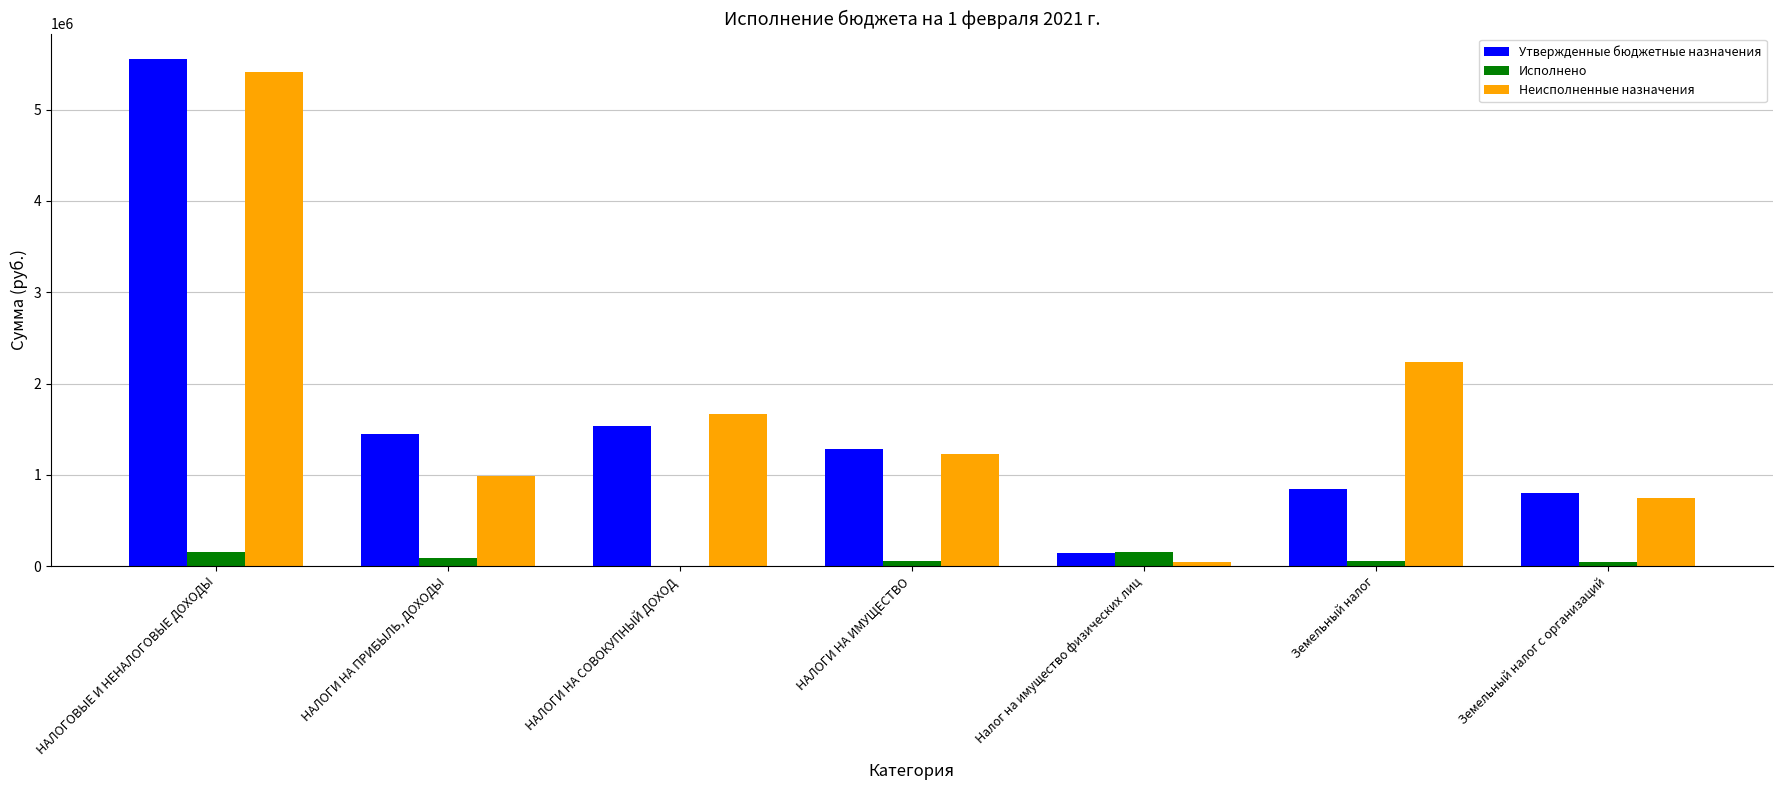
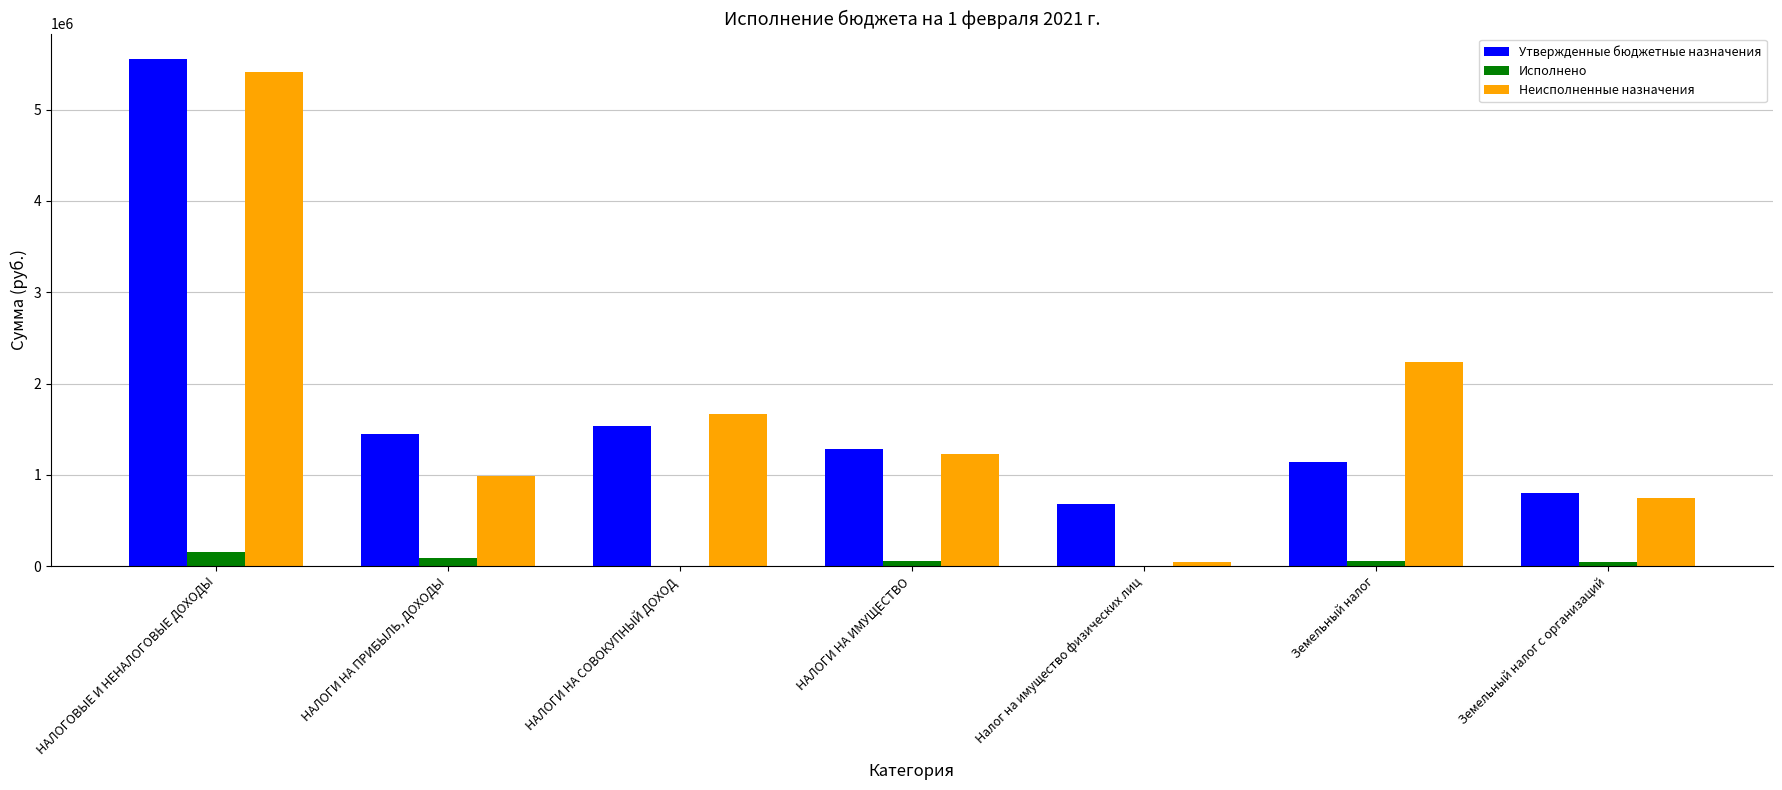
Утвержденные бюджетные назначения, Налог на имущество физических лиц: 100000 -> 700000
Исполнено, Налог на имущество физических лиц: 200000 -> 0
Утвержденные бюджетные назначения, Земельный налог: 800000 -> 1100000
